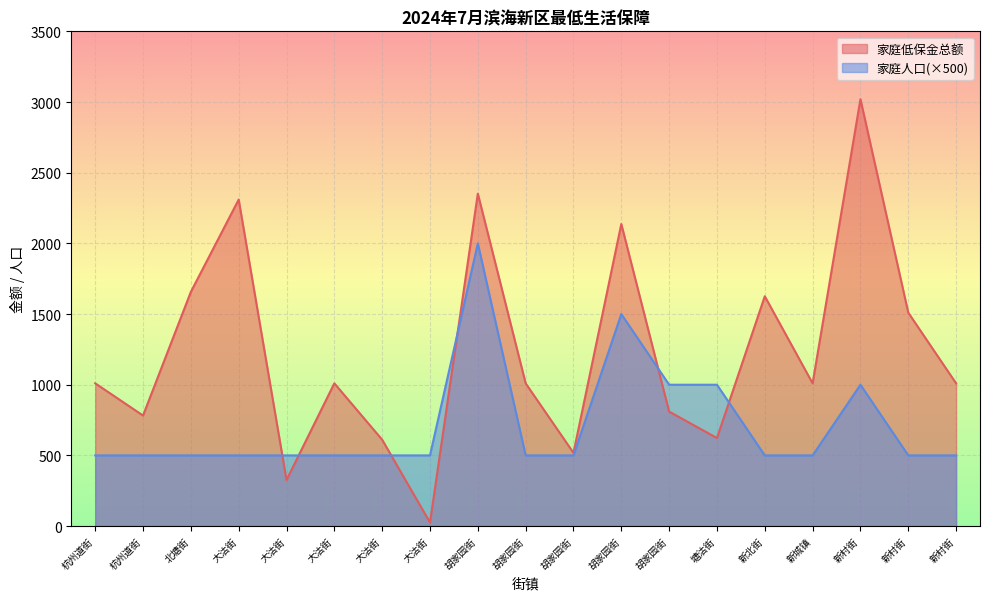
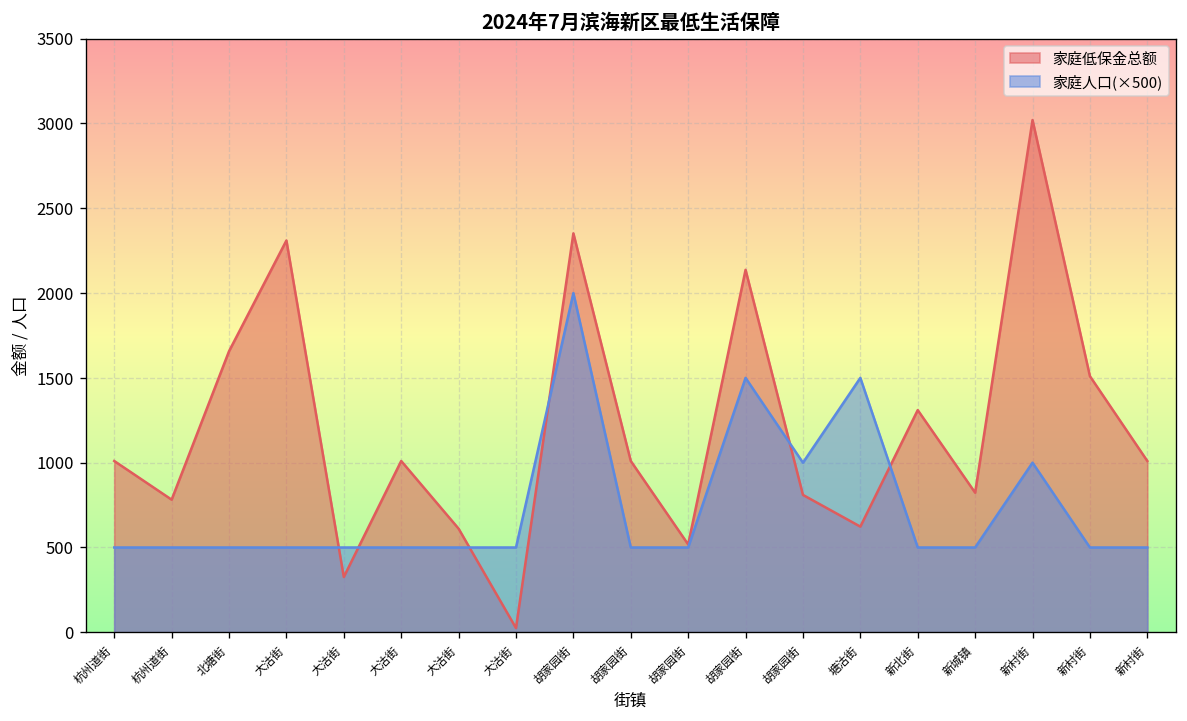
家庭人口(×500), 塘沽街: 1000 -> 1500
家庭低保金总额, 新北街: 1630 -> 1310
家庭低保金总额, 新城镇: 1010 -> 820
